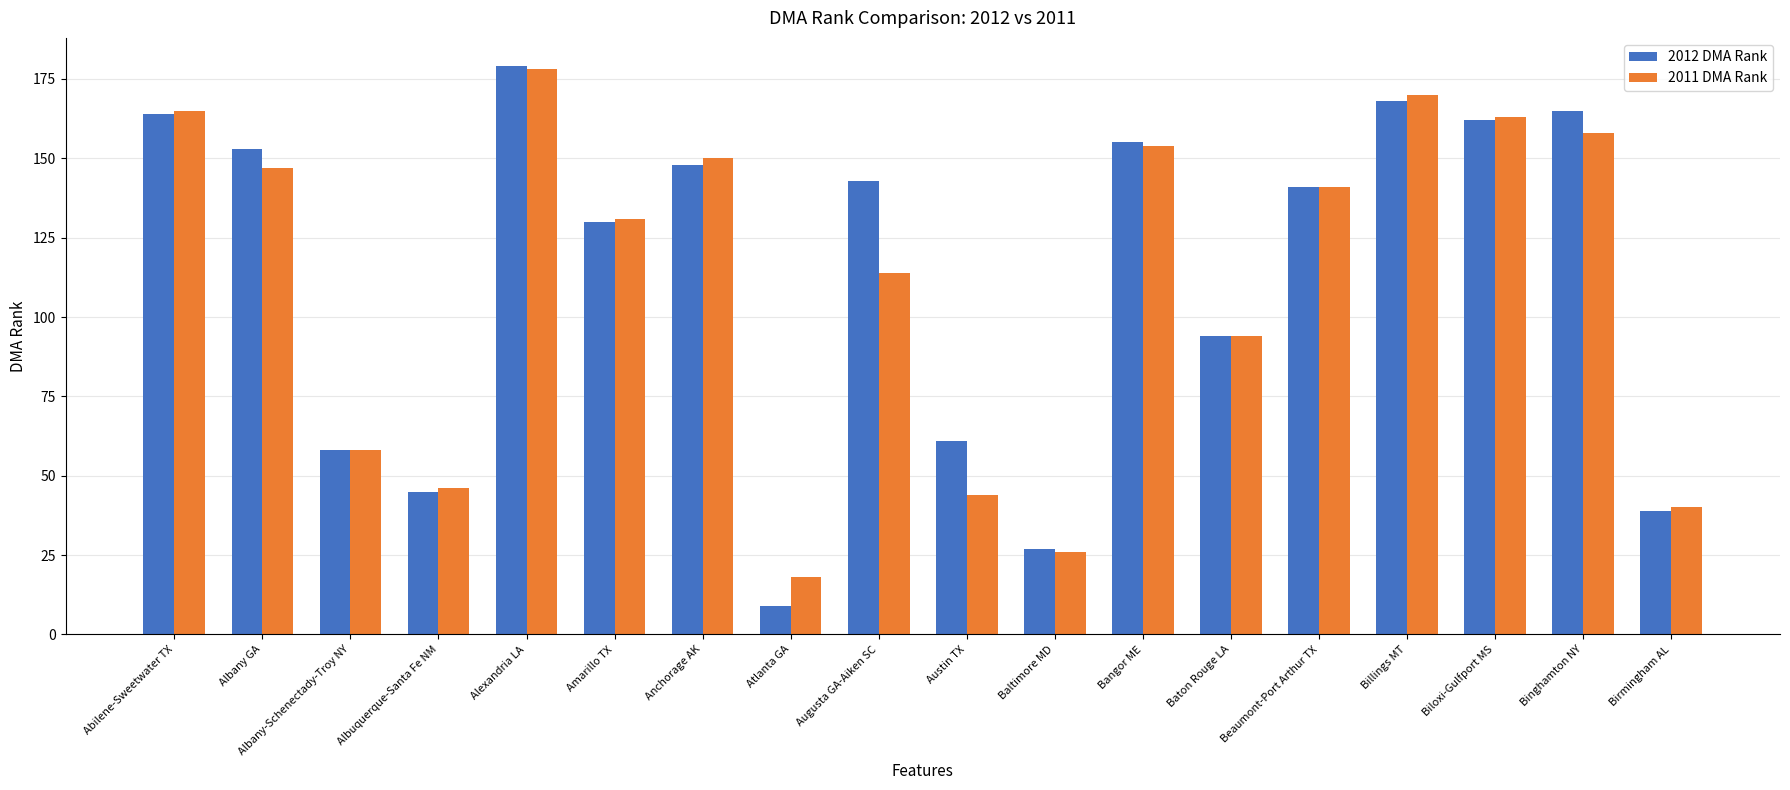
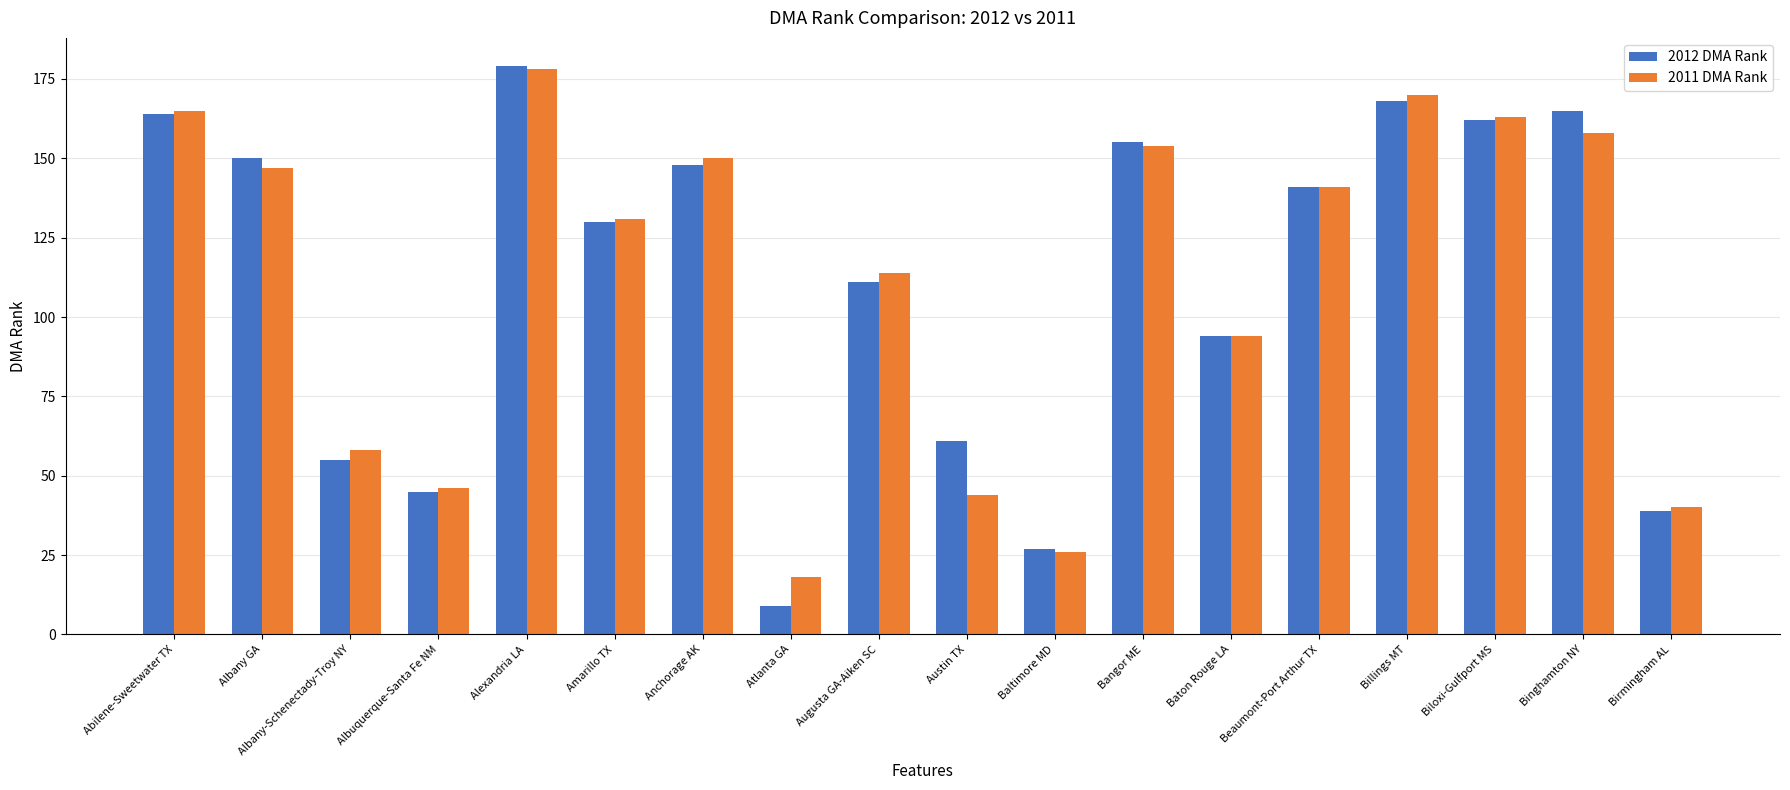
2012 DMA Rank, Albany GA: 153 -> 150
2012 DMA Rank, Albany-Schenectady-Troy NY: 58 -> 55
2012 DMA Rank, Augusta GA-Aiken SC: 143 -> 111
